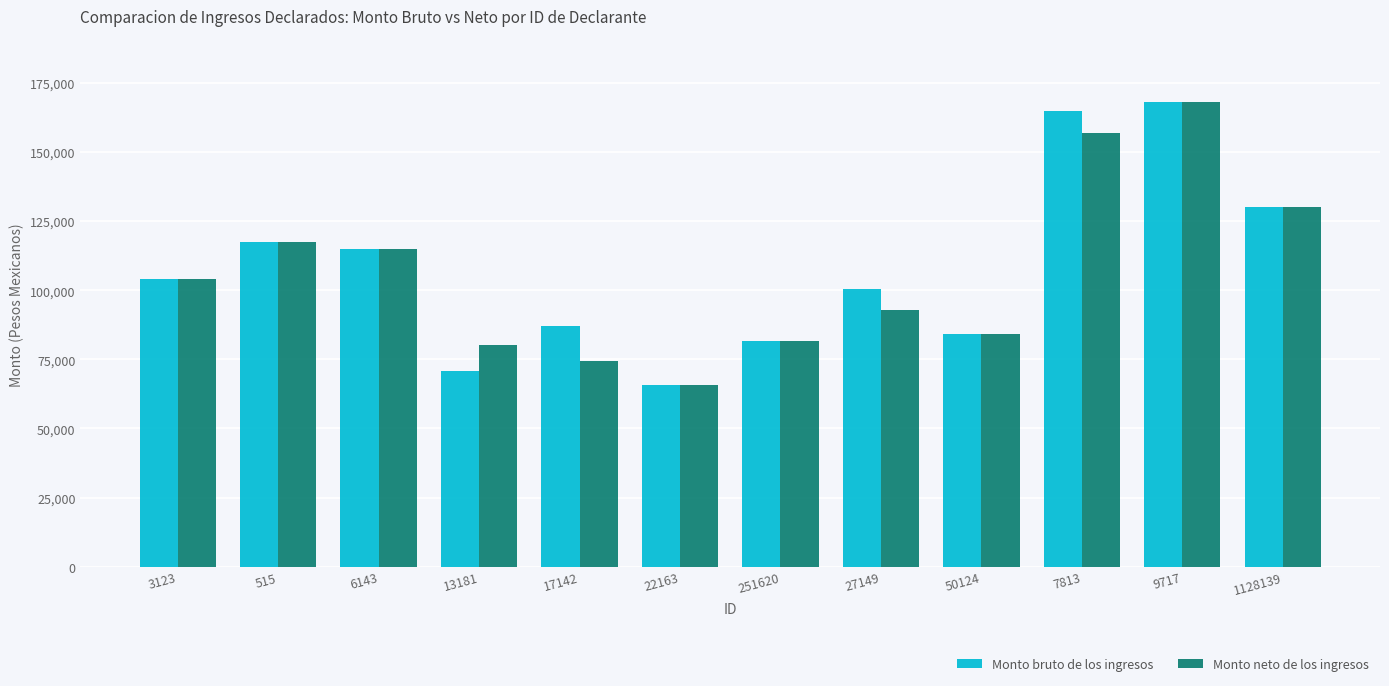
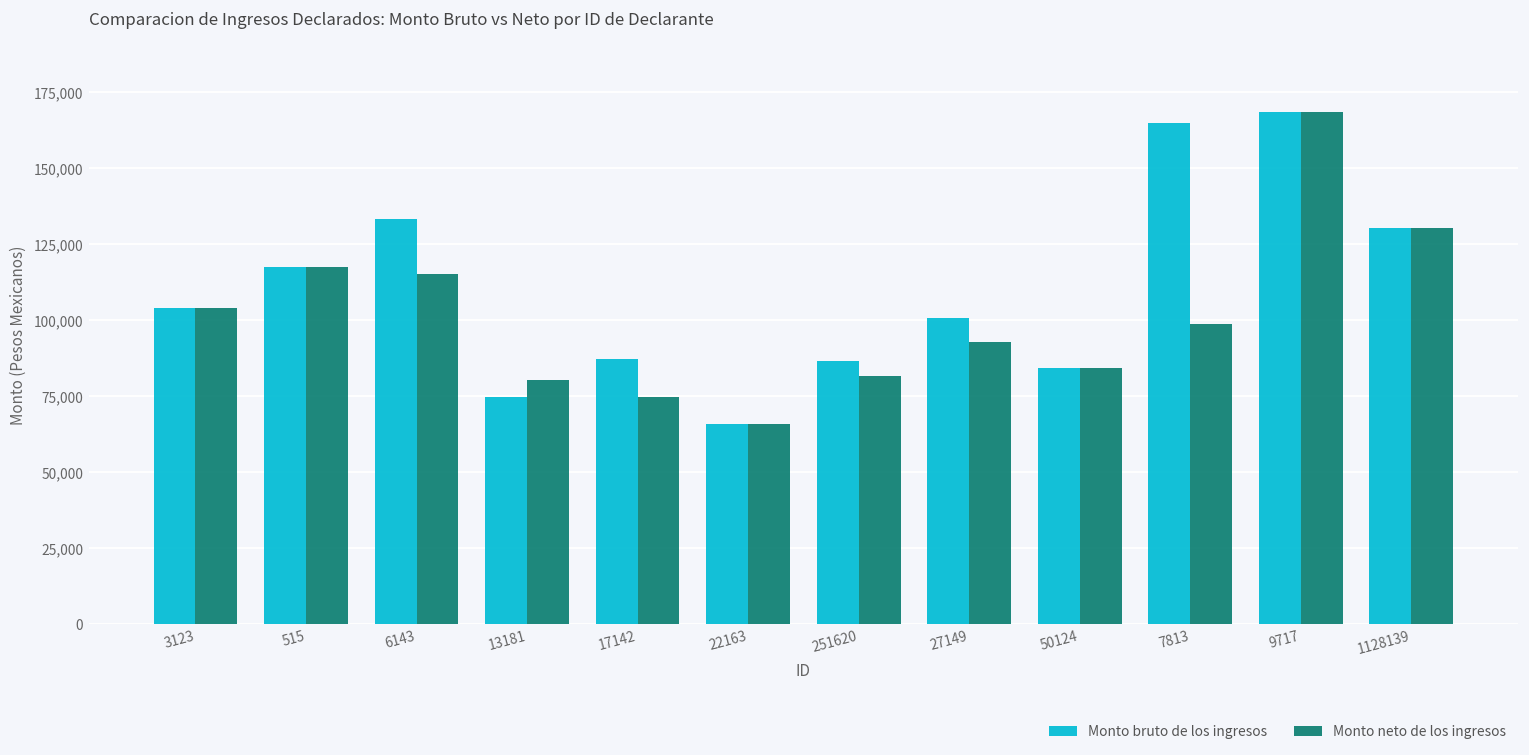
Monto bruto de los ingresos, 6143: 115,000 -> 133,000
Monto bruto de los ingresos, 13181: 71,000 -> 75,000
Monto bruto de los ingresos, 251620: 82,000 -> 86,000
Monto neto de los ingresos, 7813: 157,000 -> 98,000
